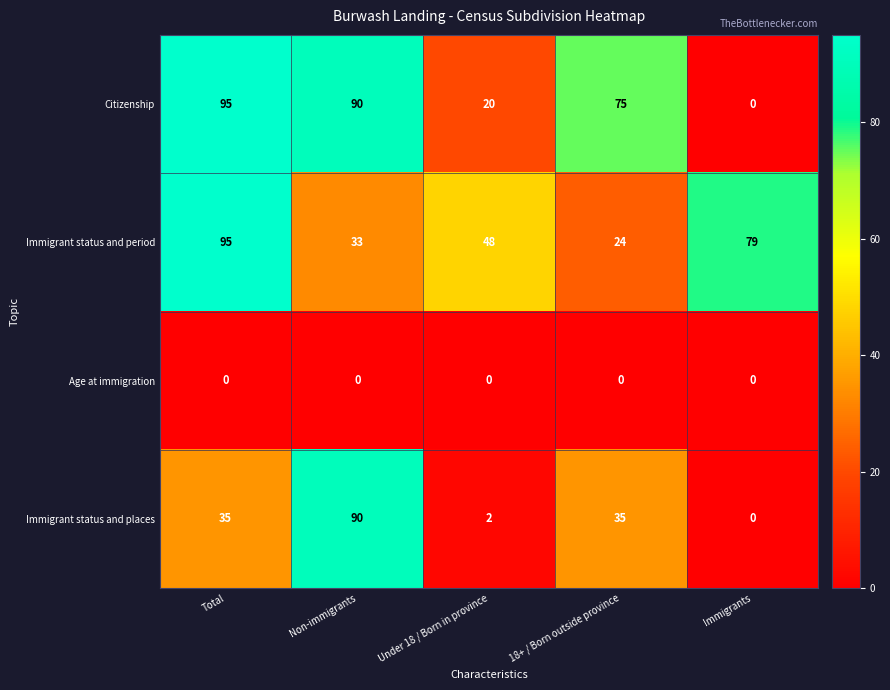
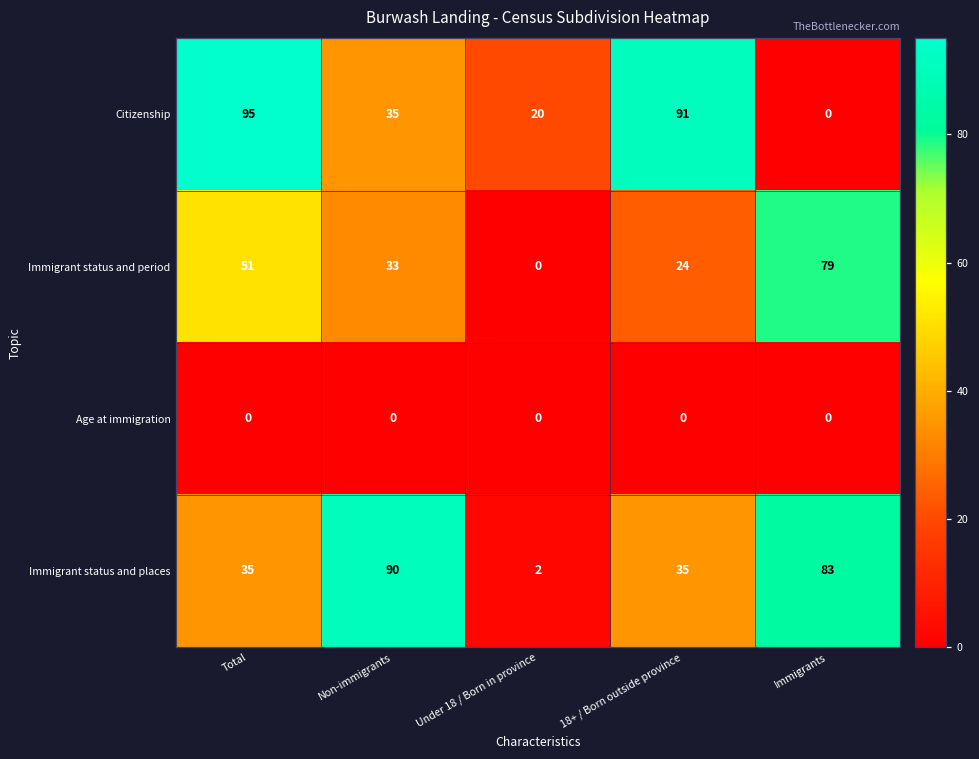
Citizenship, Non-immigrants: 90 -> 35
Citizenship, 18+ / Born outside province: 75 -> 91
Immigrant status and period, Total: 95 -> 51
Immigrant status and period, Under 18 / Born in province: 48 -> 0
Immigrant status and places, Immigrants: 0 -> 83
